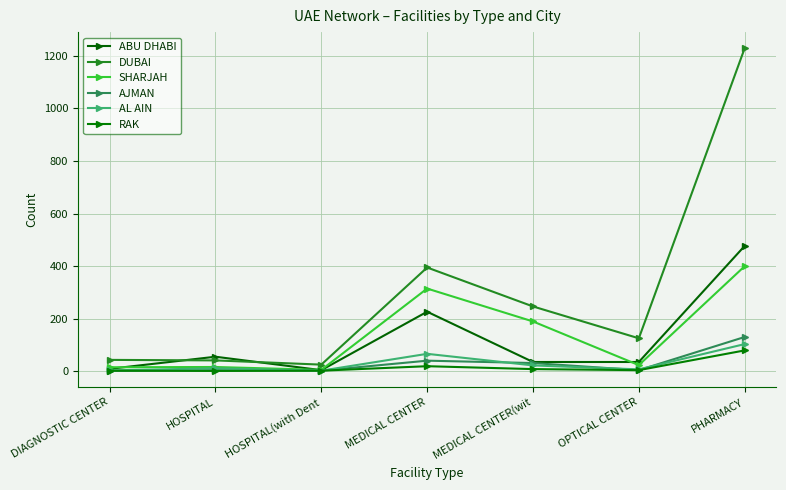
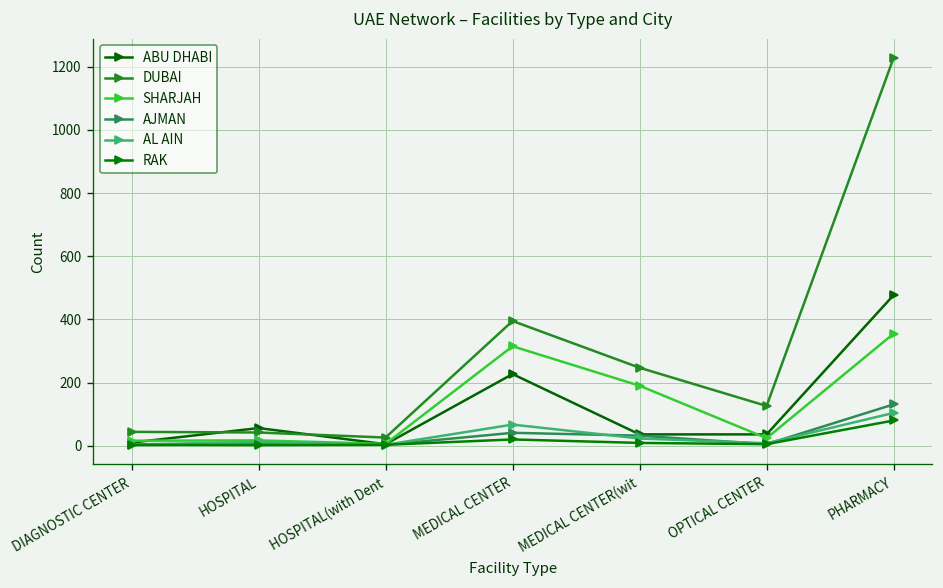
SHARJAH, PHARMACY: 400 -> 360
